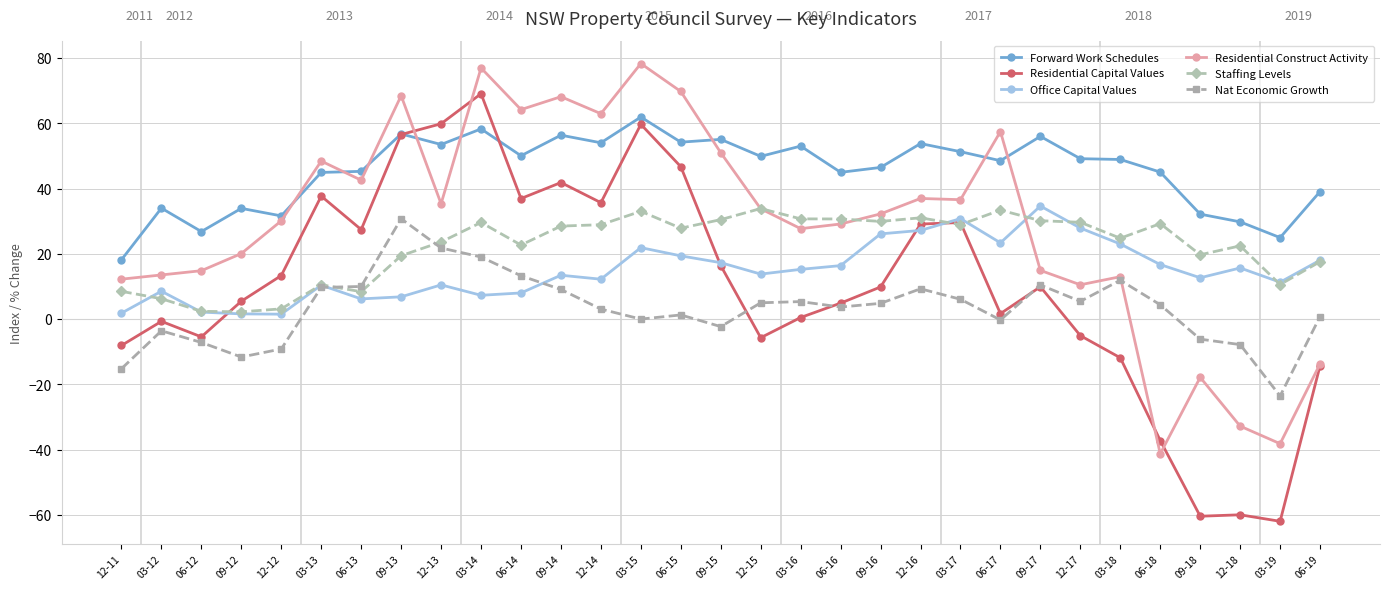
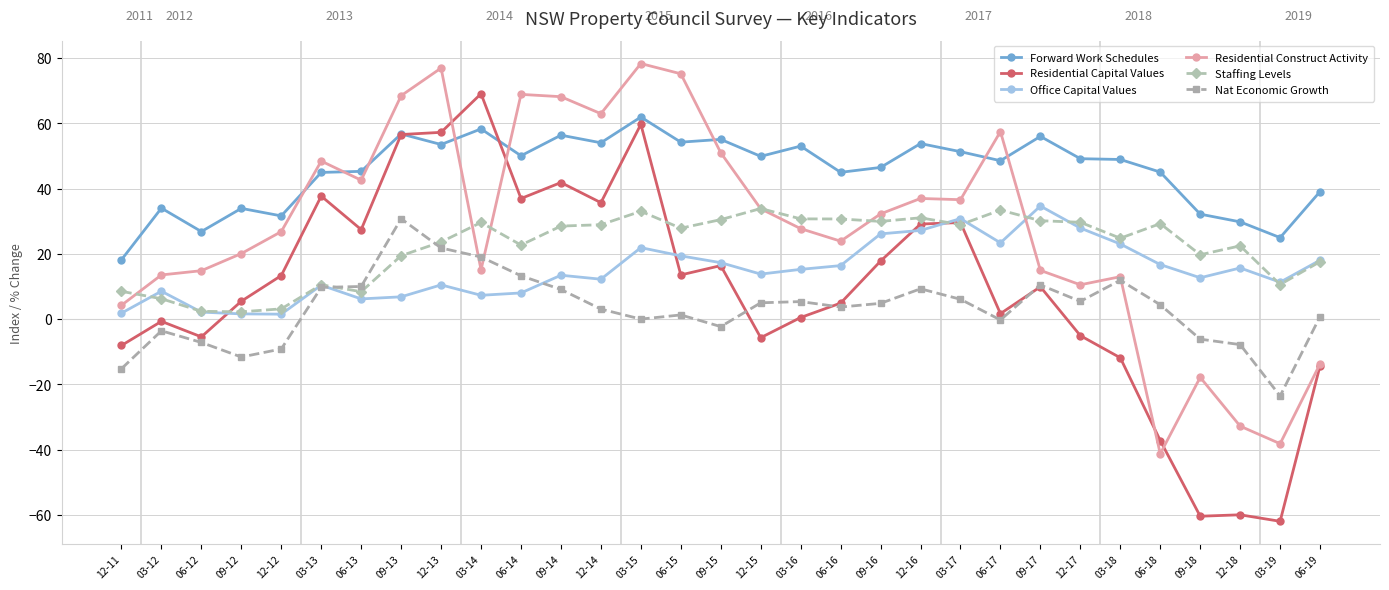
Residential Construct Activity, 12-11: 12 -> 4
Residential Construct Activity, 12-12: 30 -> 27
Residential Capital Values, 12-13: 60 -> 57
Residential Construct Activity, 12-13: 35 -> 77
Residential Construct Activity, 03-14: 77 -> 15
Residential Construct Activity, 06-14: 64 -> 69
Residential Capital Values, 06-15: 47 -> 14
Residential Construct Activity, 06-15: 70 -> 75
Residential Construct Activity, 06-16: 29 -> 24
Residential Capital Values, 09-16: 10 -> 18
